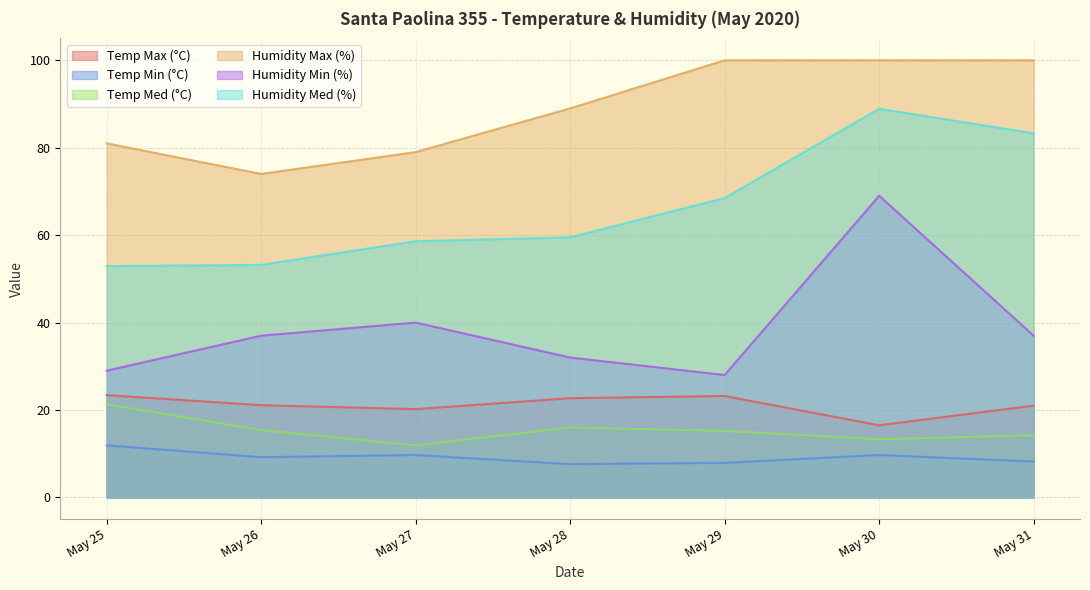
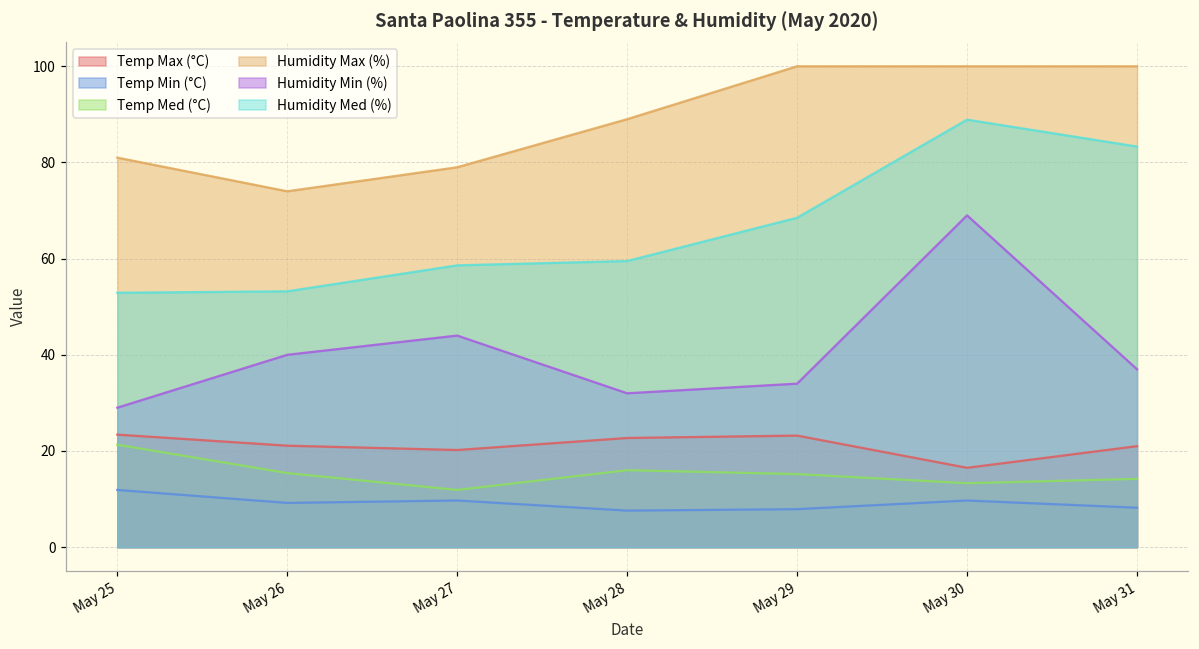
Humidity Min (%), May 26: 37 -> 40
Humidity Min (%), May 27: 40 -> 44
Humidity Min (%), May 29: 28 -> 34
